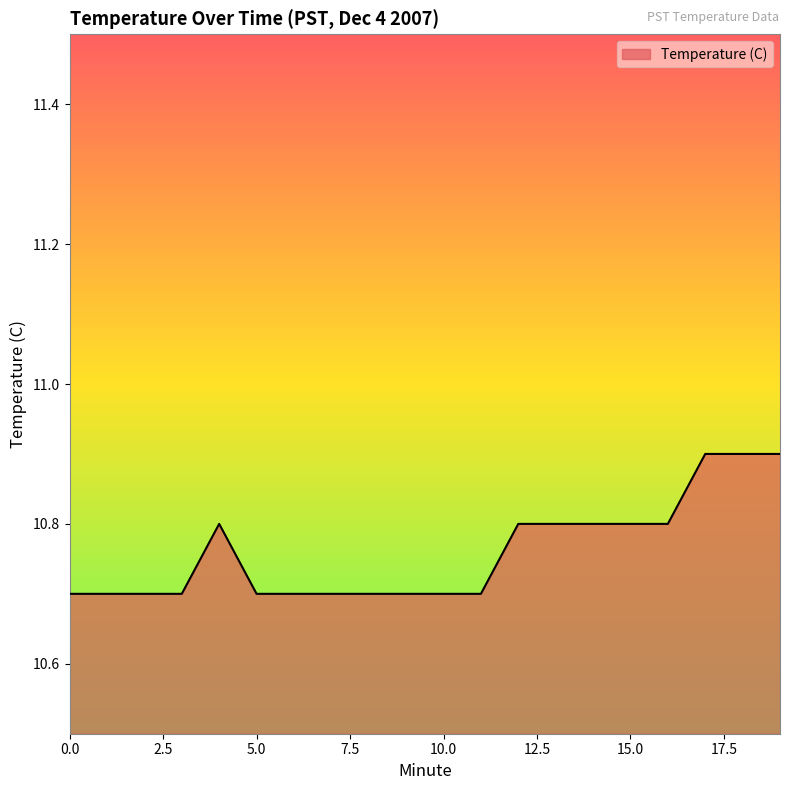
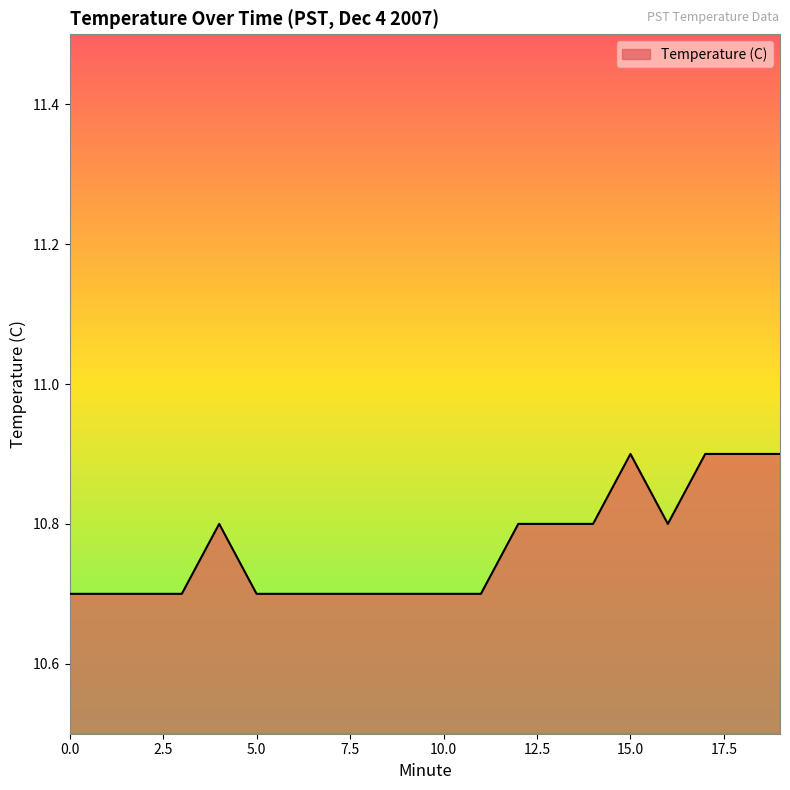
15.0: 10.8 -> 10.9
